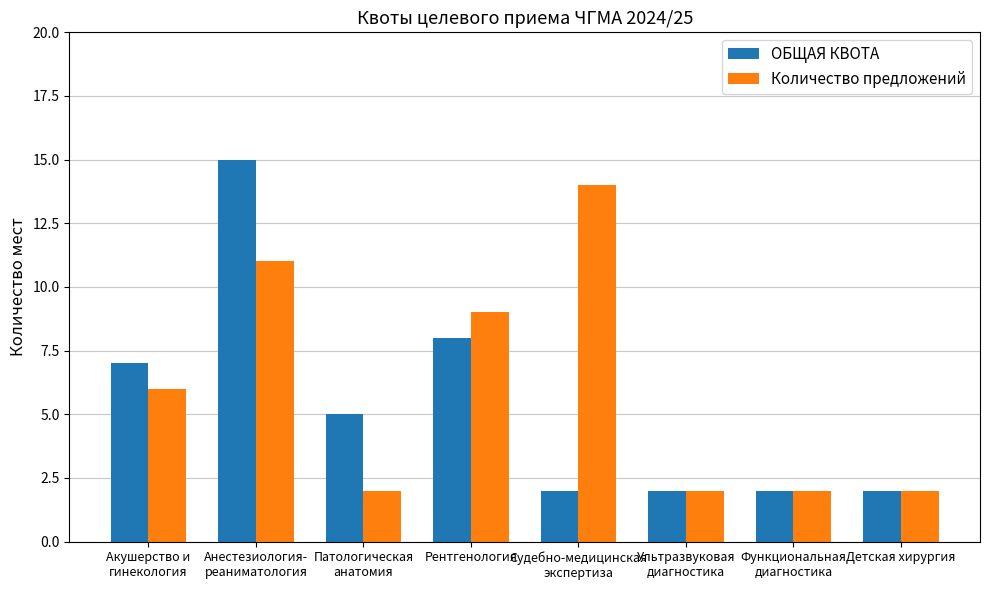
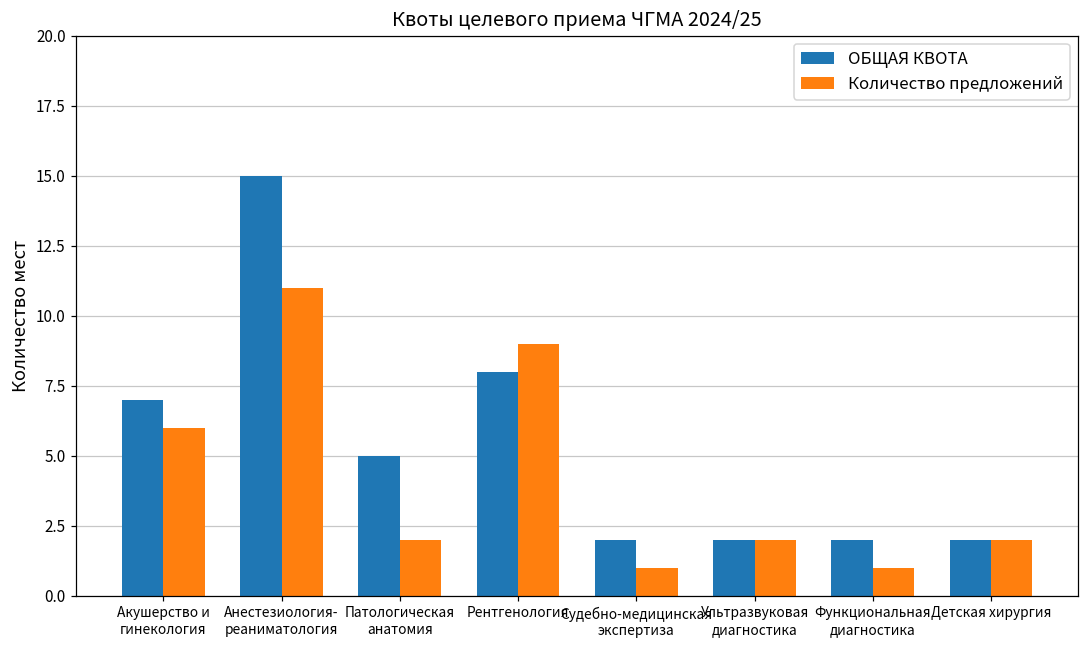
Количество предложений, Судебно-медицинская экспертиза: 14 -> 1
Количество предложений, Функциональная диагностика: 2 -> 1
